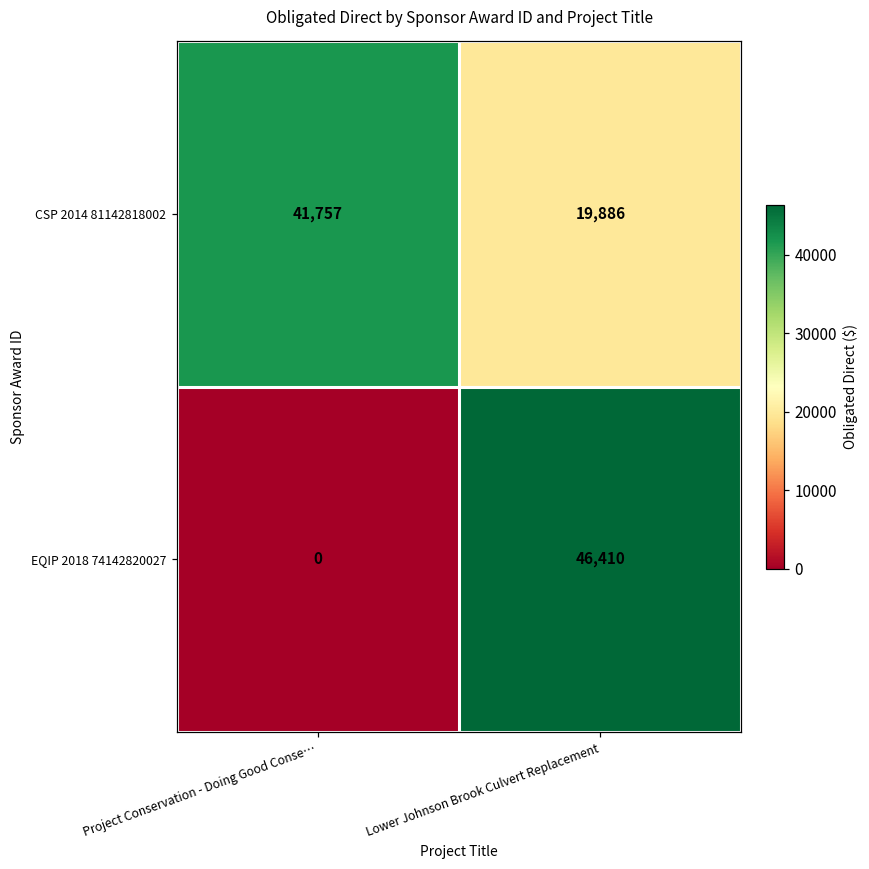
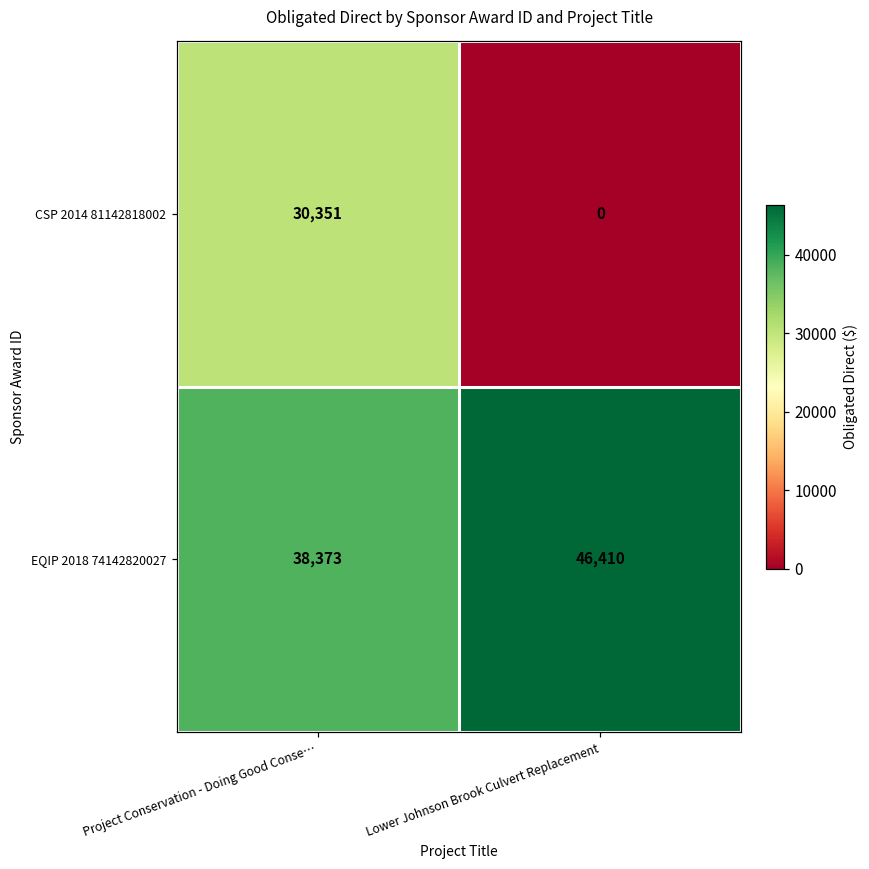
CSP 2014 81142818002, Project Conservation - Doing Good Conse…: 41,757 -> 30,351
CSP 2014 81142818002, Lower Johnson Brook Culvert Replacement: 19,886 -> 0
EQIP 2018 74142820027, Project Conservation - Doing Good Conse…: 0 -> 38,373
